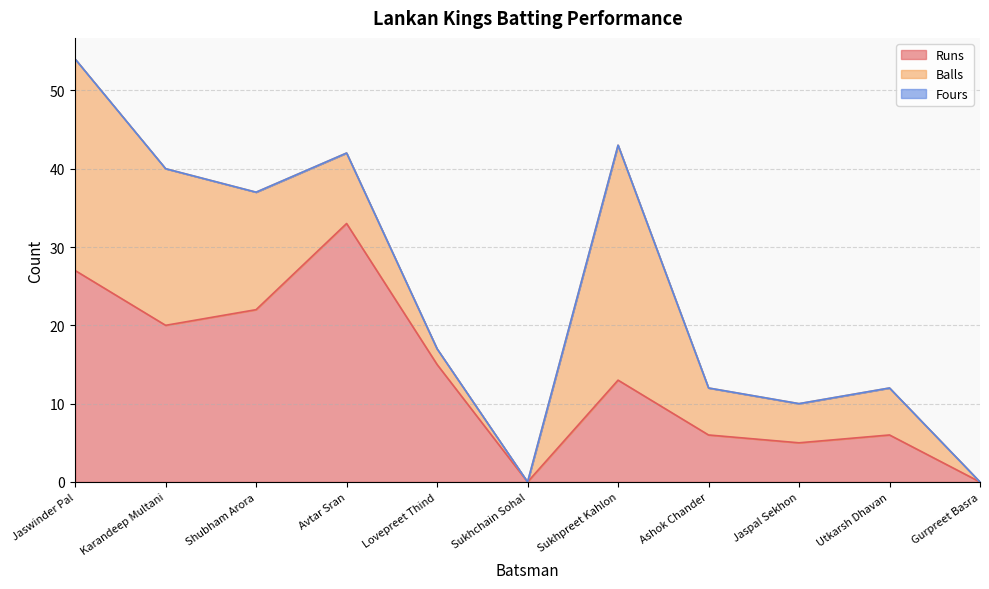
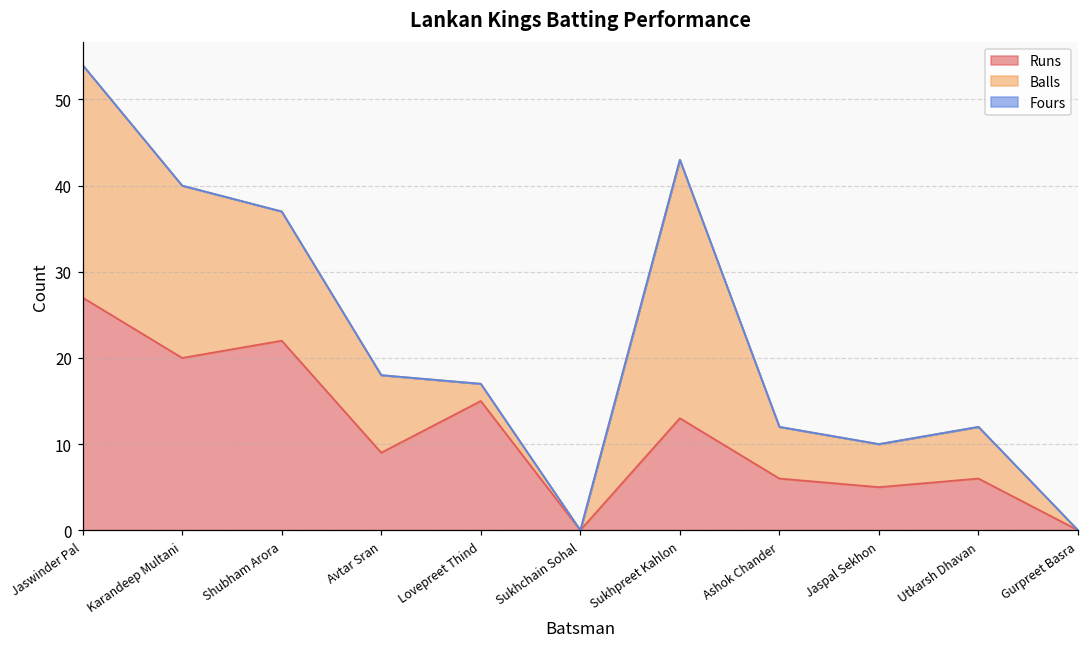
Runs, Avtar Sran: 33 -> 9
